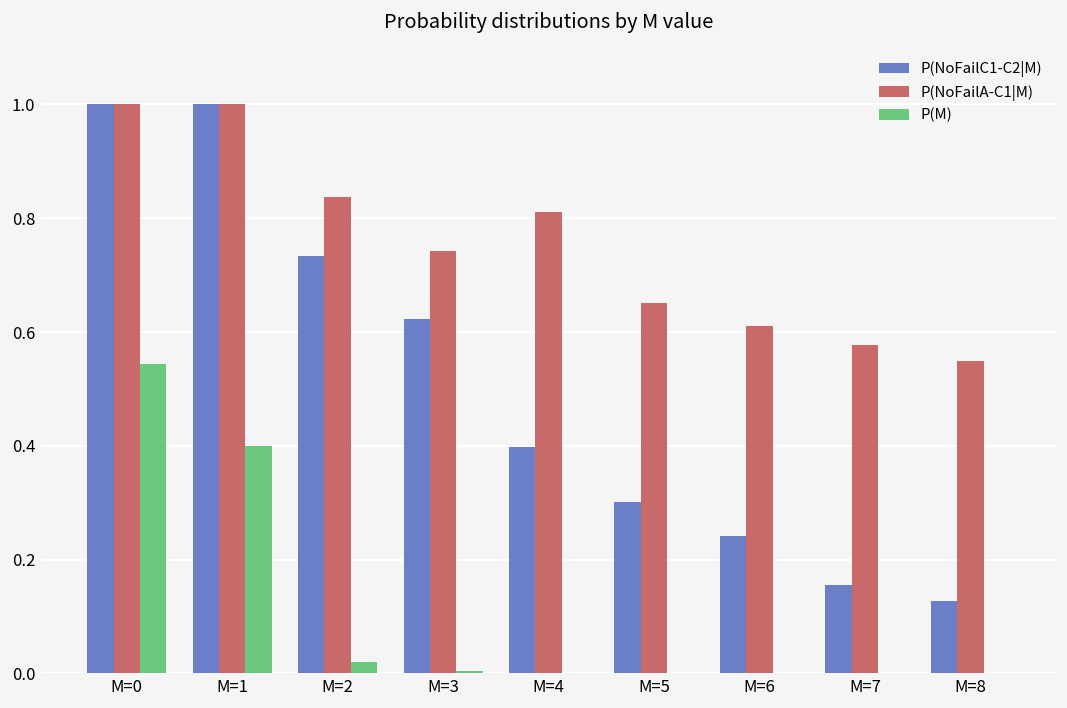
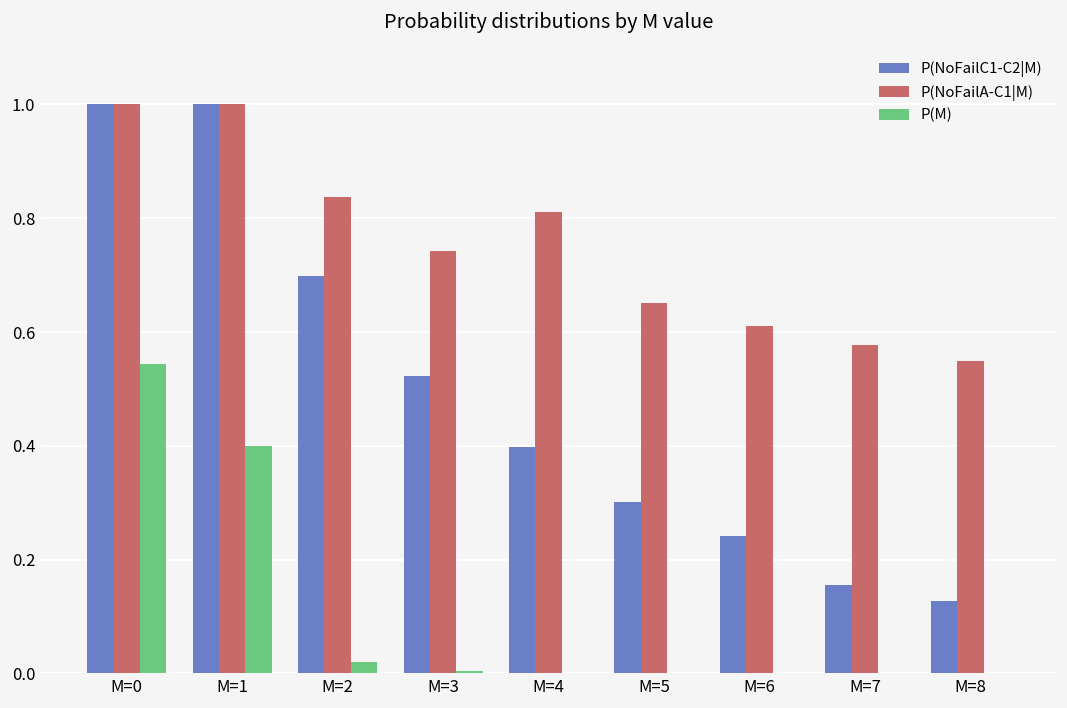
P(NoFailC1-C2|M), M=2: 0.73 -> 0.70
P(NoFailC1-C2|M), M=3: 0.62 -> 0.52
